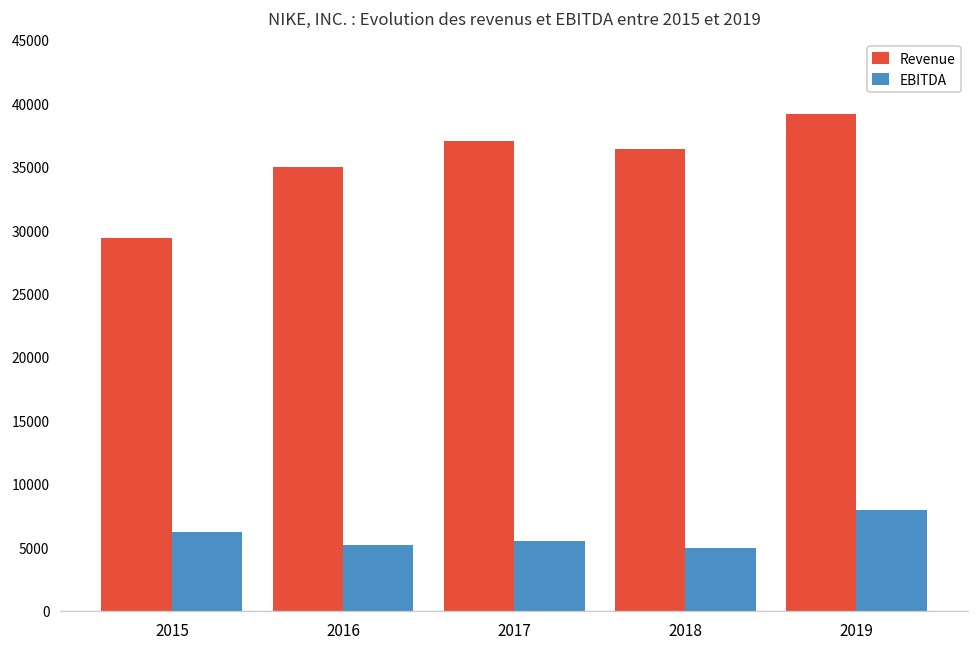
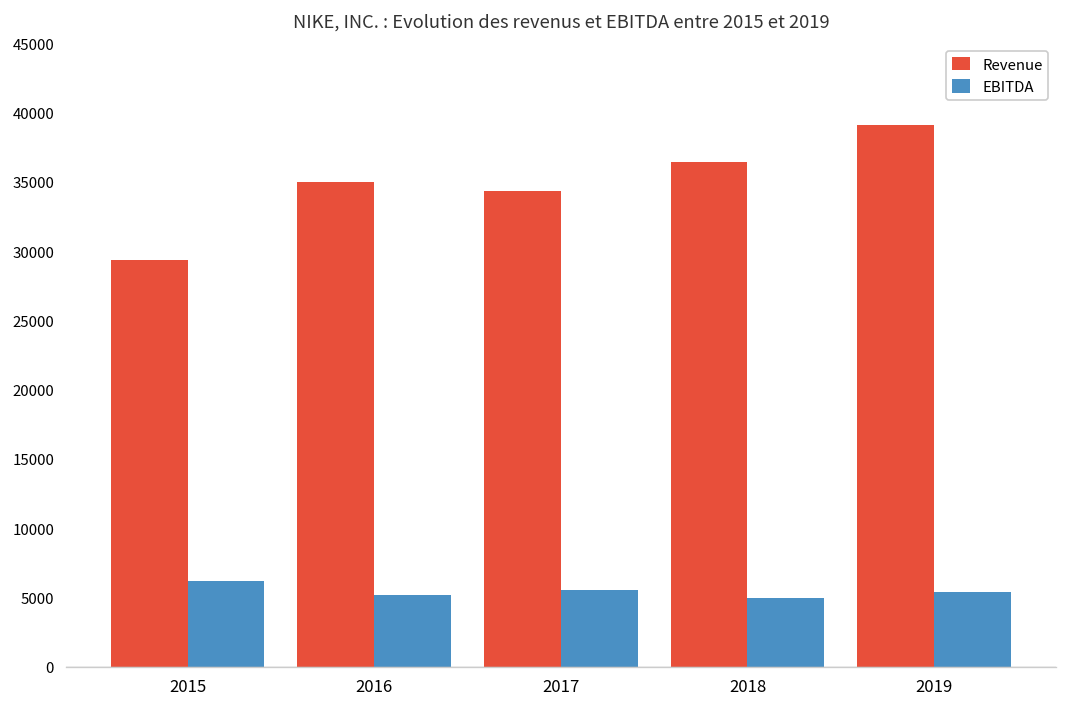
Revenue, 2017: 37000 -> 34400
EBITDA, 2019: 7900 -> 5400
